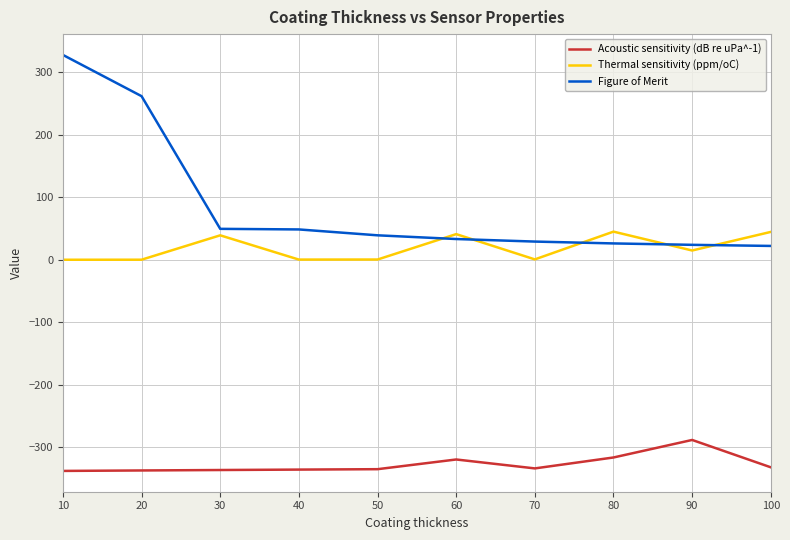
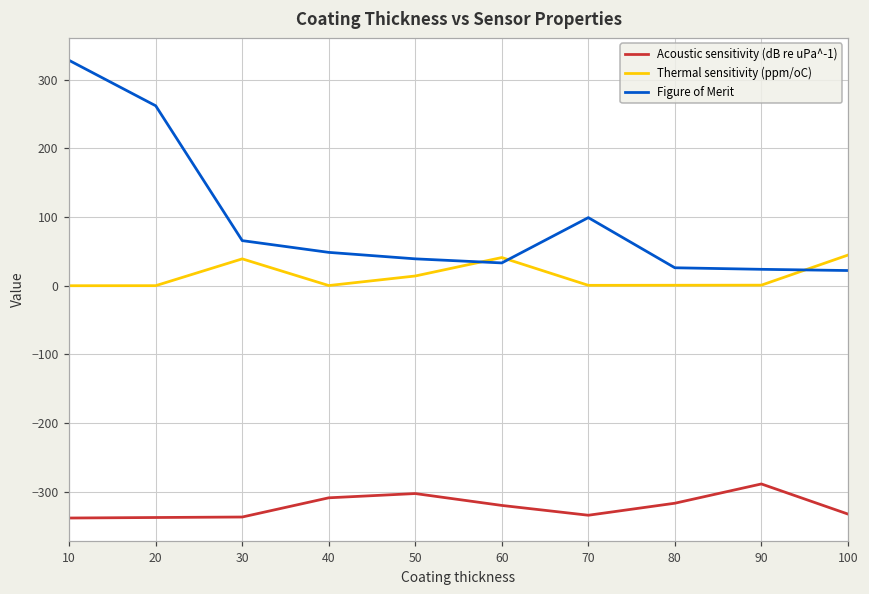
Figure of Merit, 30: 50 -> 70
Acoustic sensitivity (dB re uPa^-1), 40: -340 -> -310
Acoustic sensitivity (dB re uPa^-1), 50: -340 -> -300
Thermal sensitivity (ppm/oC), 50: 0 -> 10
Figure of Merit, 70: 30 -> 100
Thermal sensitivity (ppm/oC), 80: 50 -> 0
Thermal sensitivity (ppm/oC), 90: 10 -> 0
